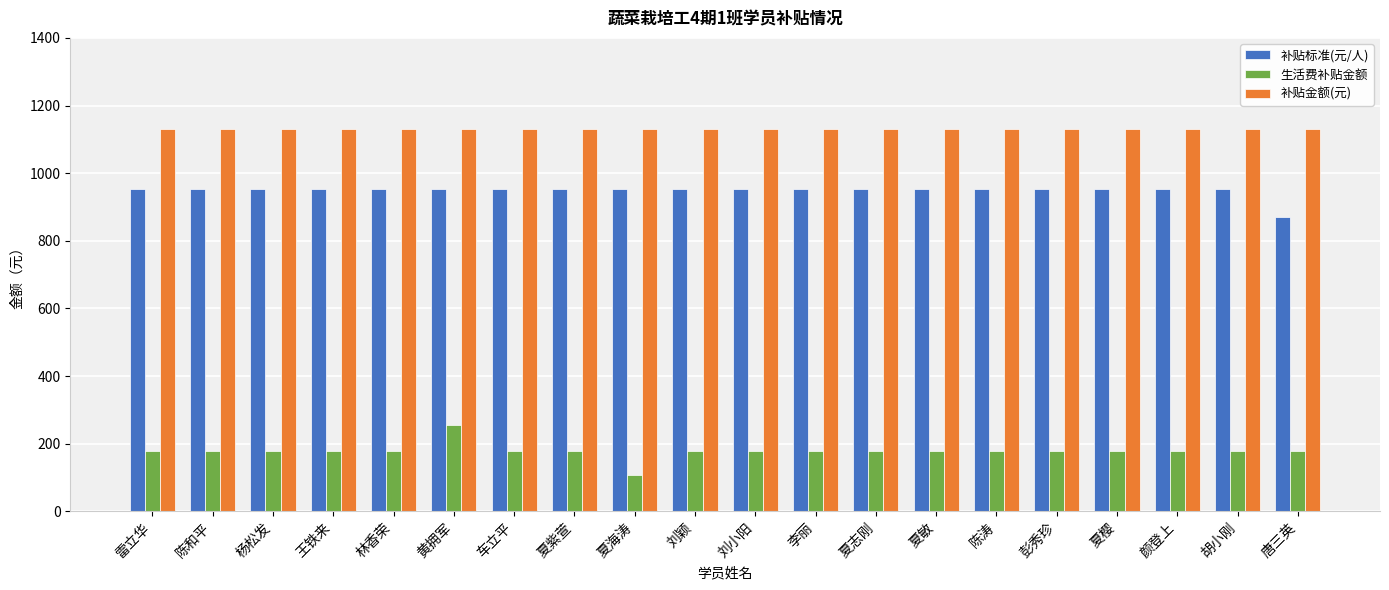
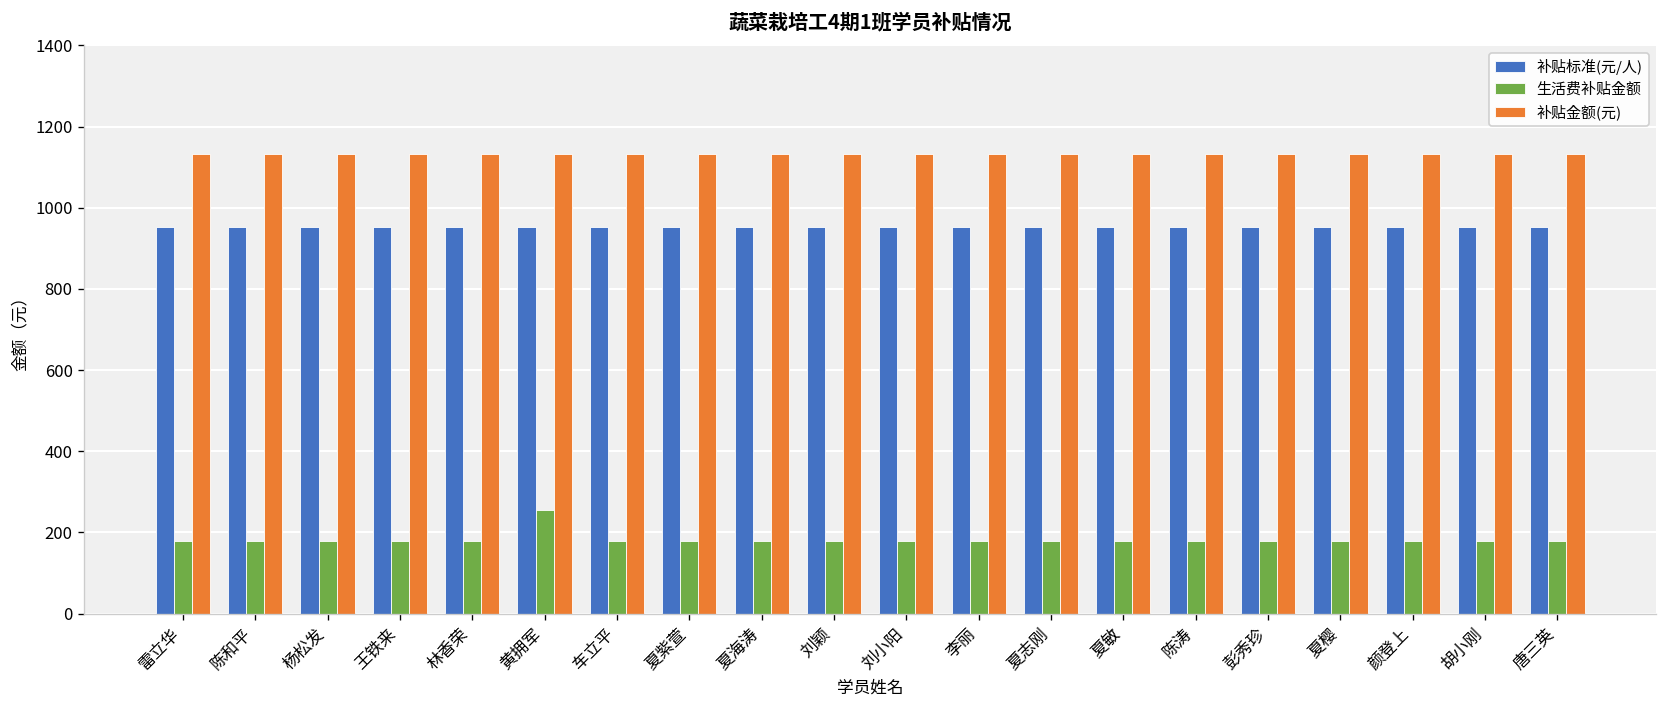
生活费补贴金额, 夏海涛: 110 -> 180
补贴标准(元/人), 唐三英: 870 -> 950
